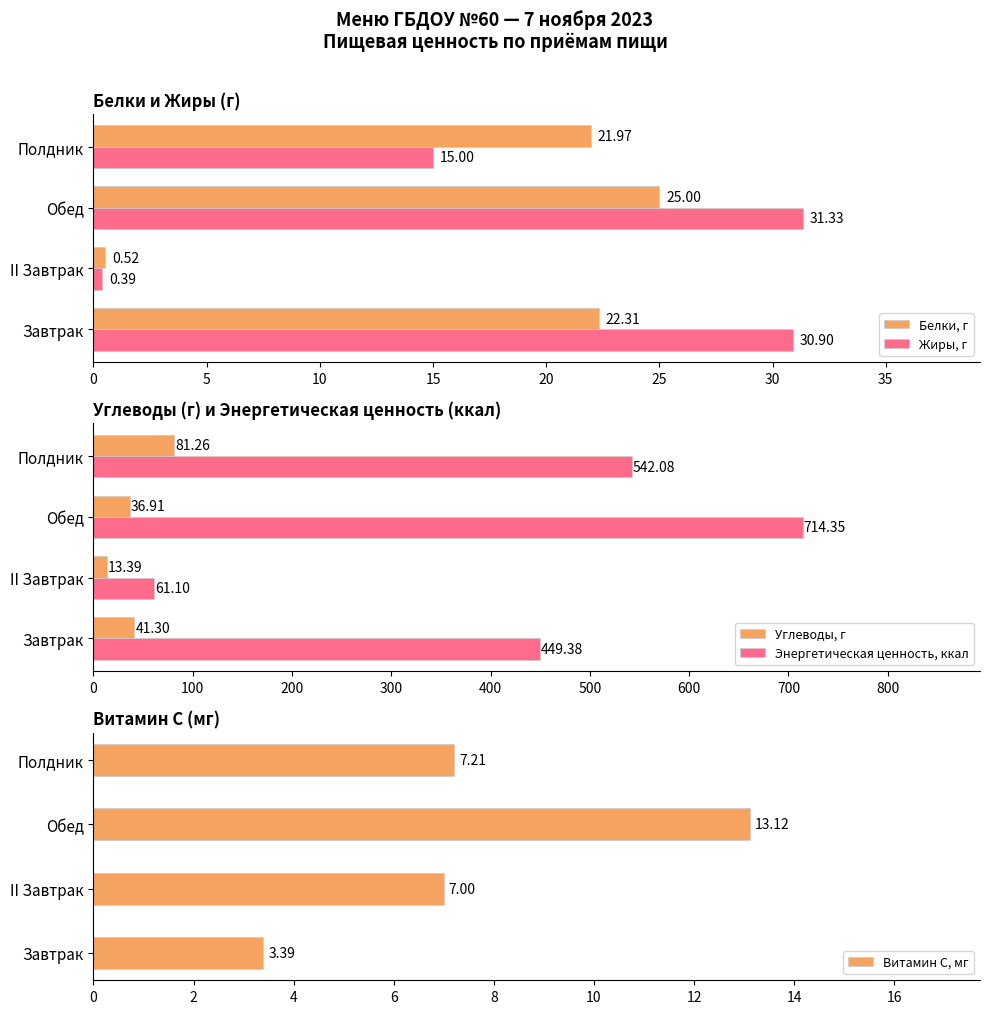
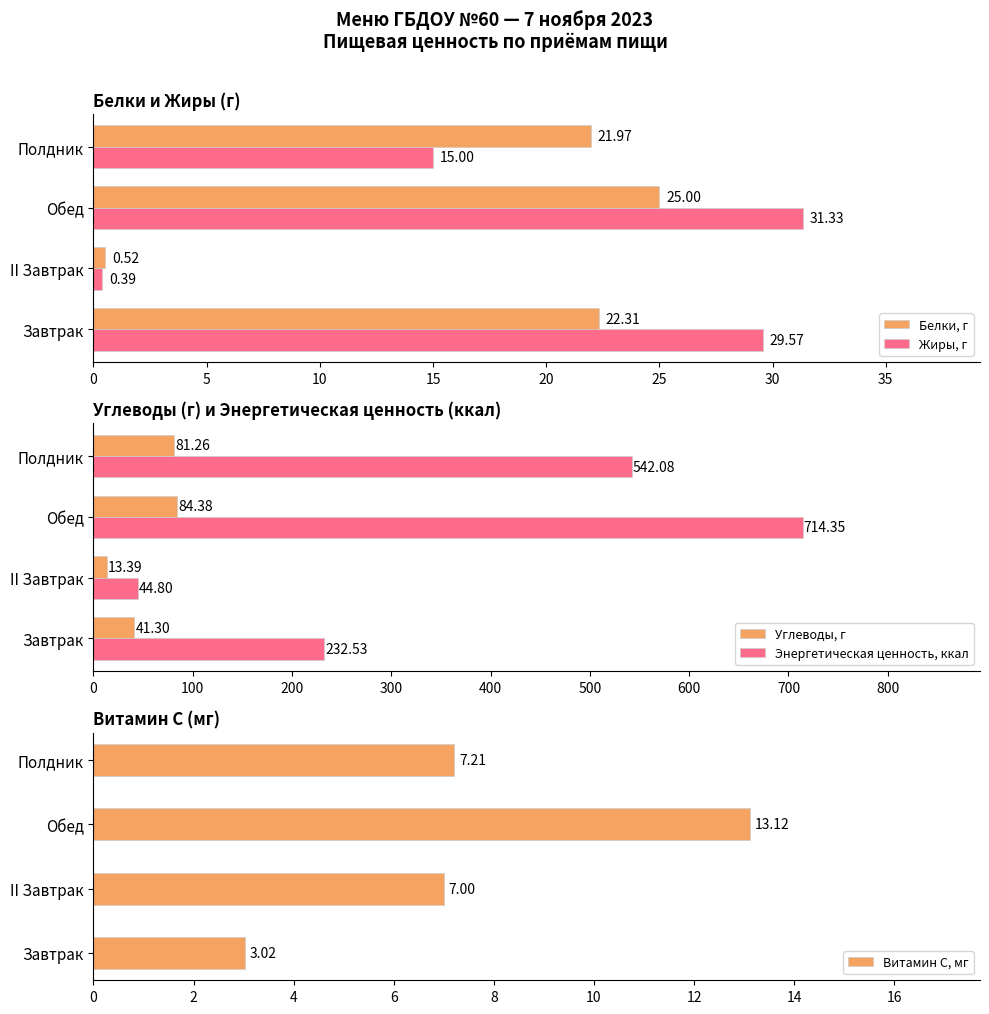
Белки и Жиры (г), Жиры, г, Завтрак: 30.90 -> 29.57
Углеводы (г) и Энергетическая ценность (ккал), Углеводы, г, Обед: 36.91 -> 84.38
Углеводы (г) и Энергетическая ценность (ккал), Энергетическая ценность, ккал, II Завтрак: 61.10 -> 44.80
Углеводы (г) и Энергетическая ценность (ккал), Энергетическая ценность, ккал, Завтрак: 449.38 -> 232.53
Витамин С (мг), Завтрак: 3.39 -> 3.02
